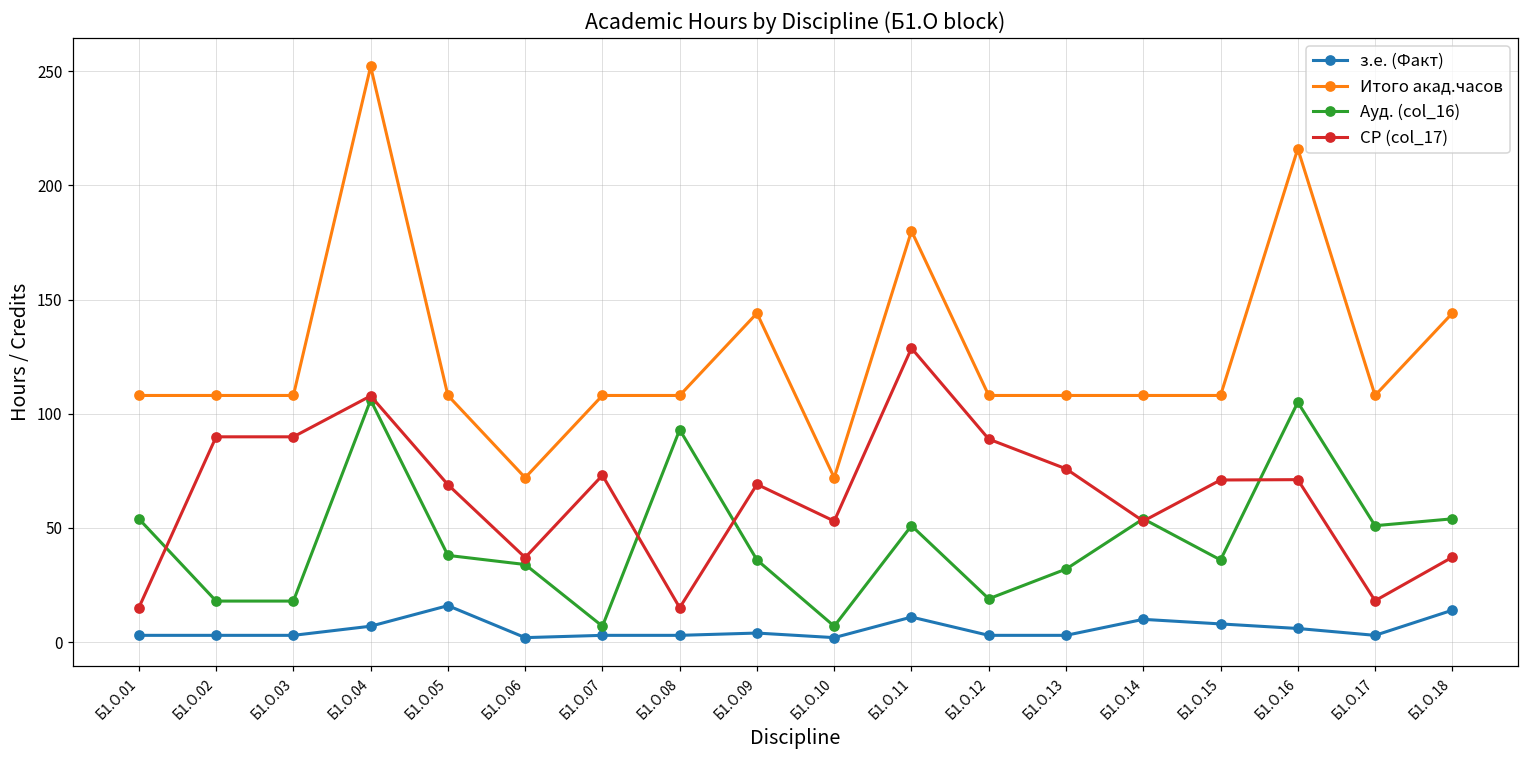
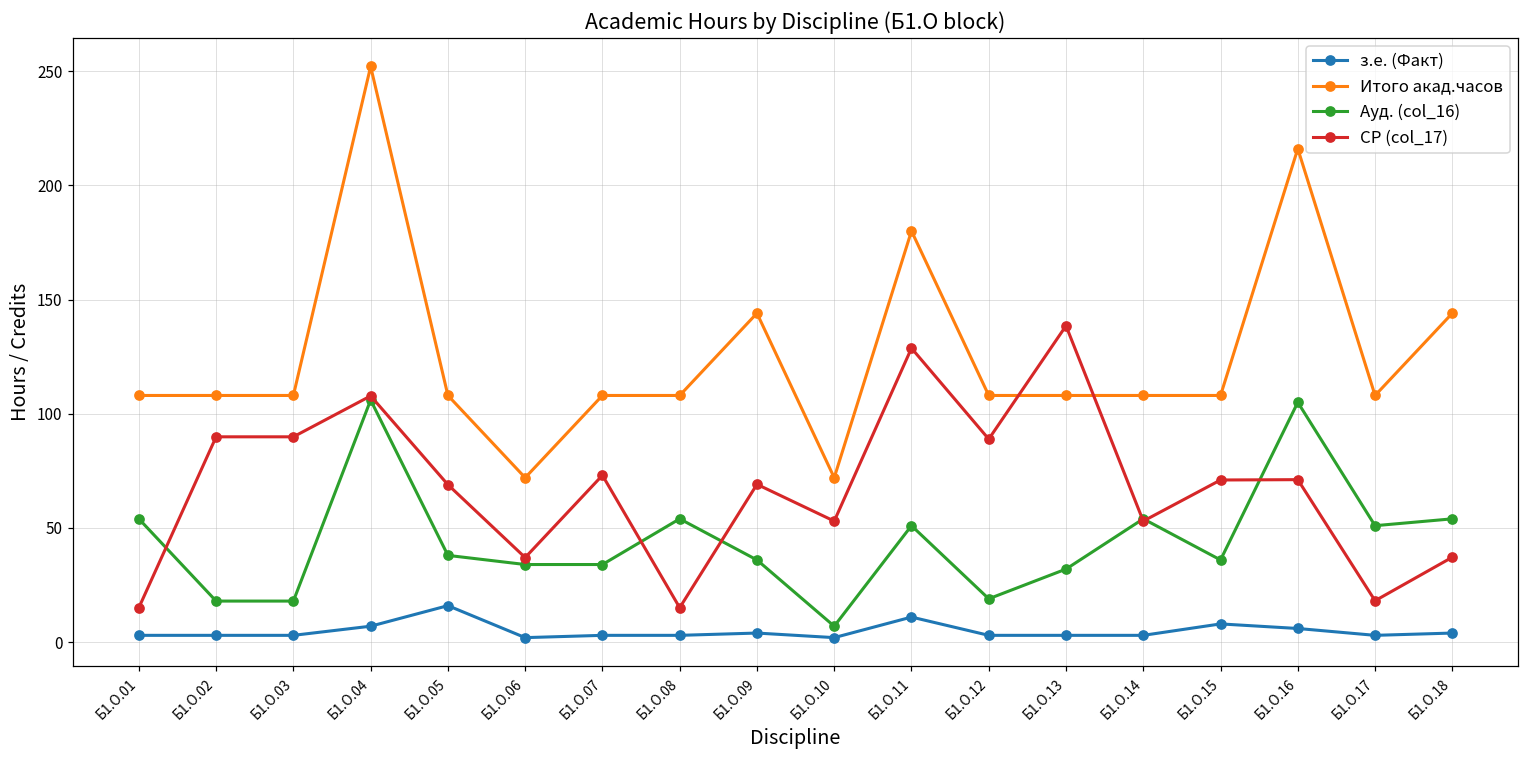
Ауд. (col_16), Б1.О.07: 7 -> 34
Ауд. (col_16), Б1.О.08: 93 -> 54
СР (col_17), Б1.О.13: 76 -> 139
з.е. (Факт), Б1.О.14: 10 -> 3
з.е. (Факт), Б1.О.18: 14 -> 4
